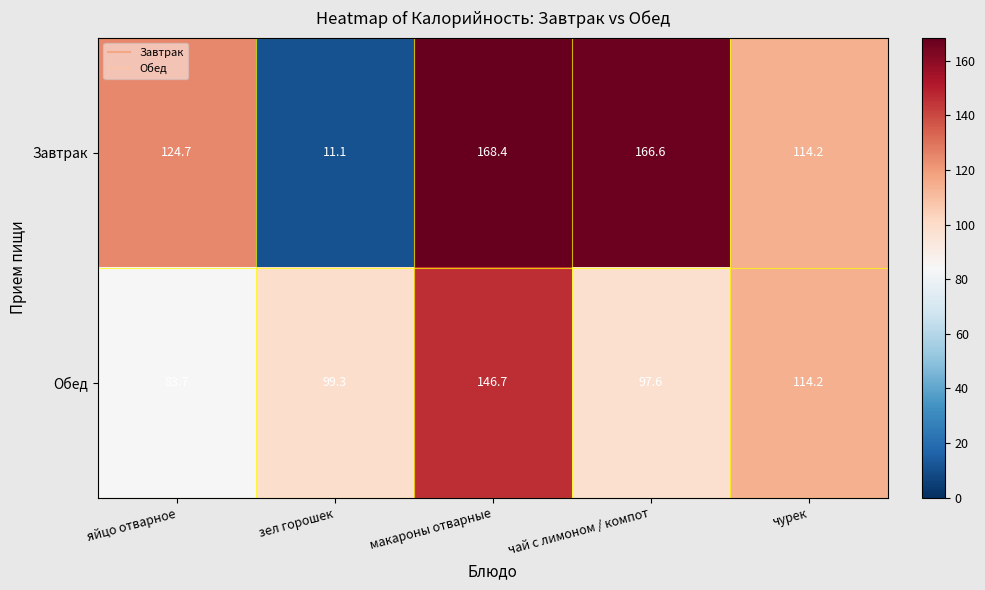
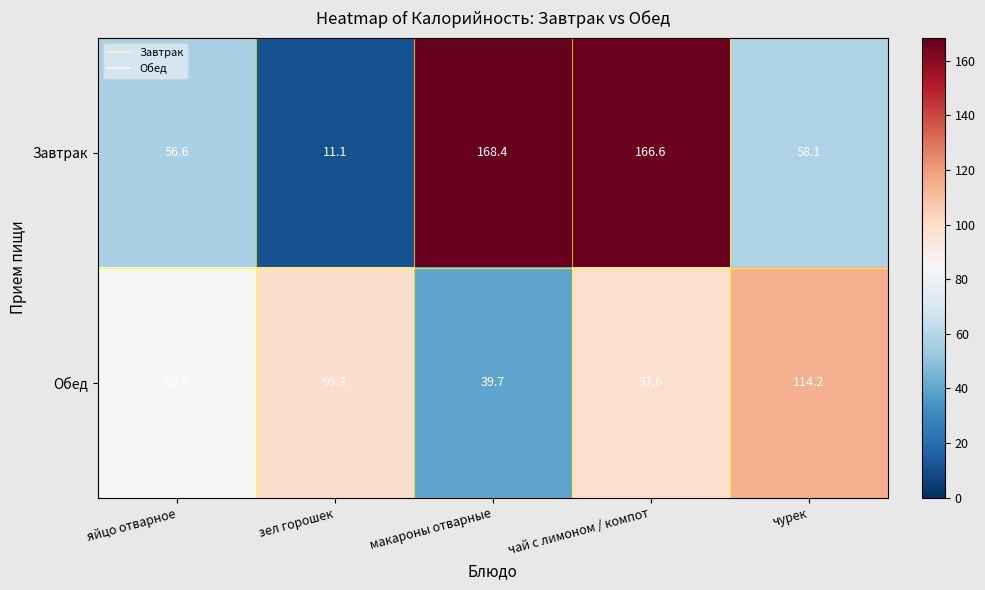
Завтрак, яйцо отварное: 124.7 -> 56.6
Завтрак, чурек: 114.2 -> 58.1
Обед, макароны отварные: 146.7 -> 39.7
